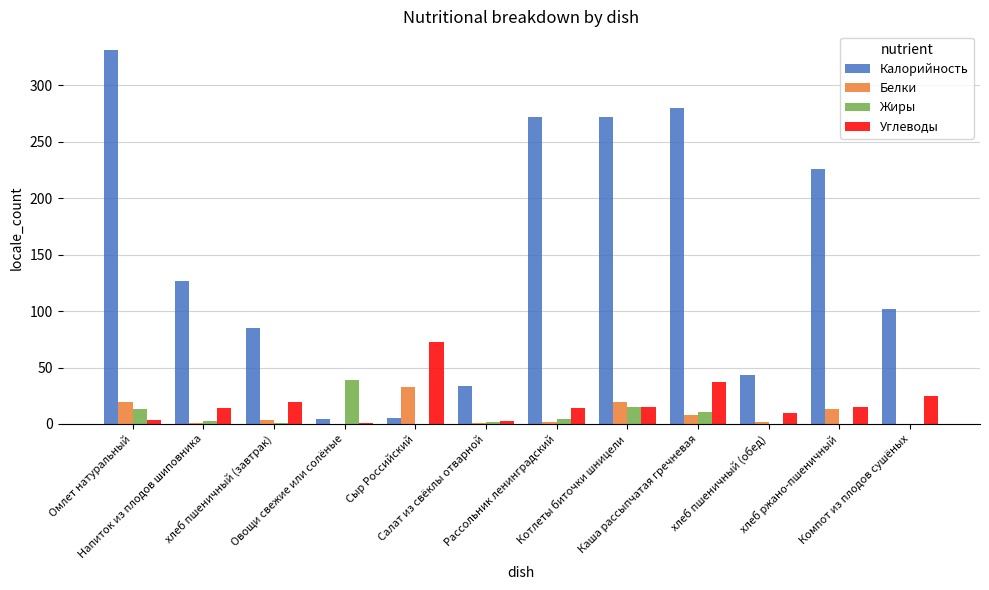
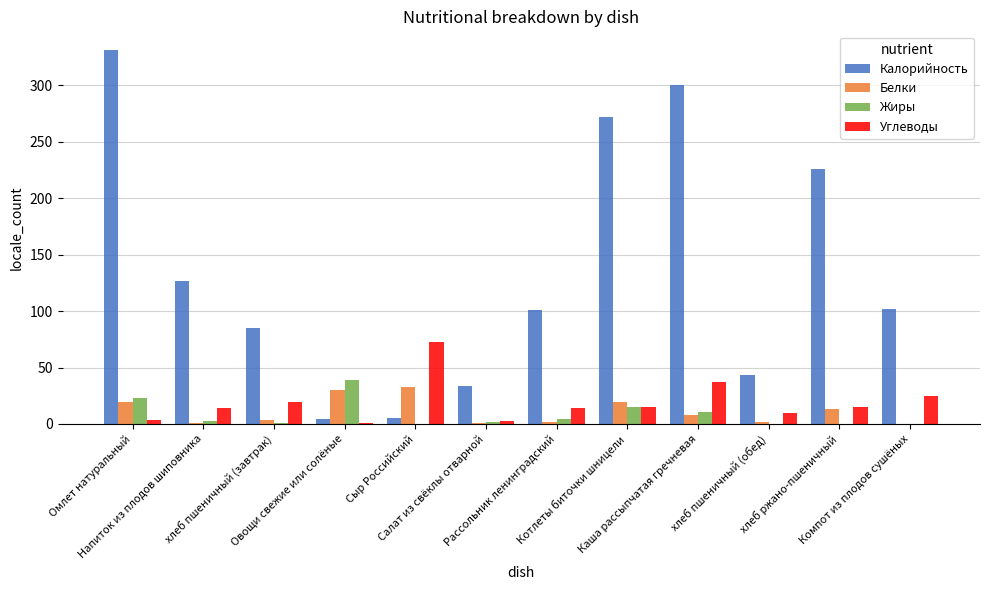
Жиры, Омлет натуральный: 13 -> 23
Белки, Овощи свежие или солёные: 0 -> 30
Калорийность, Рассольник ленинградский: 272 -> 101
Калорийность, Каша рассыпчатая гречневая: 280 -> 300
